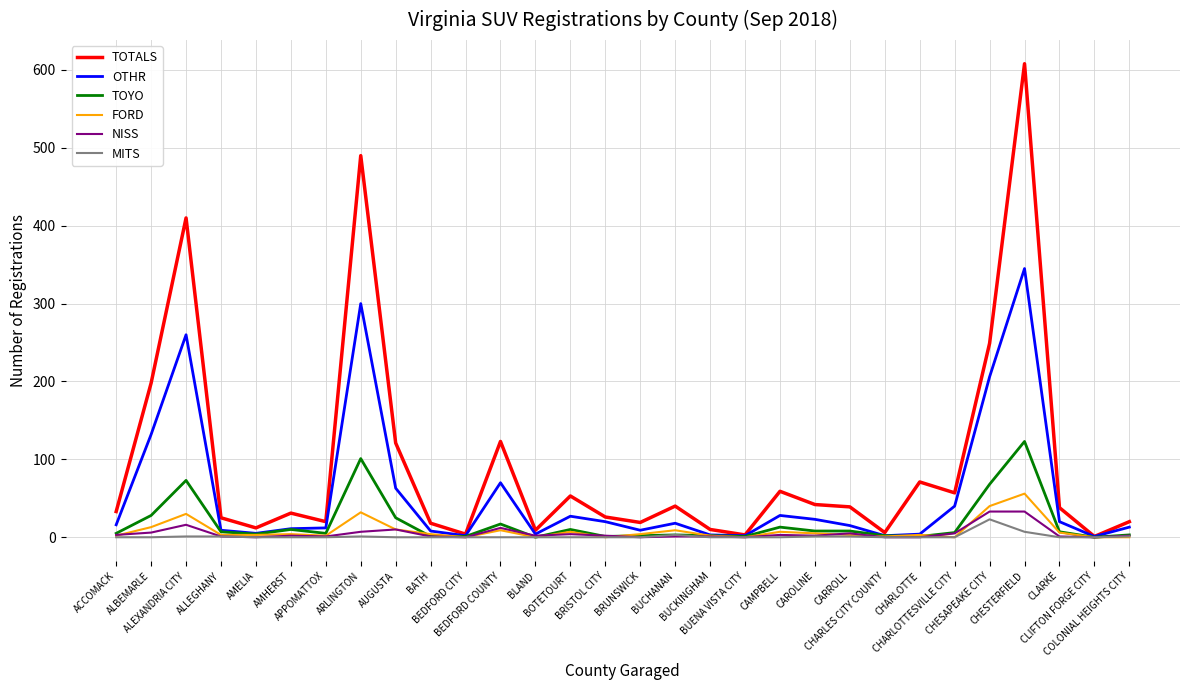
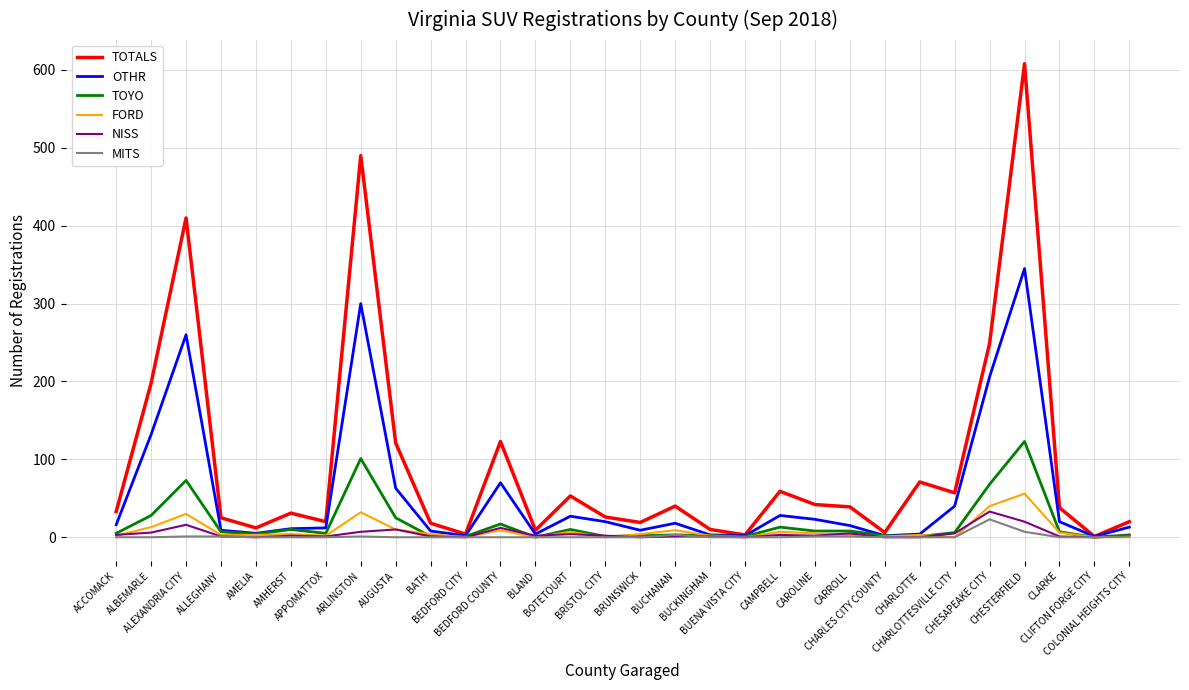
NISS, CHESTERFIELD: 30 -> 20
